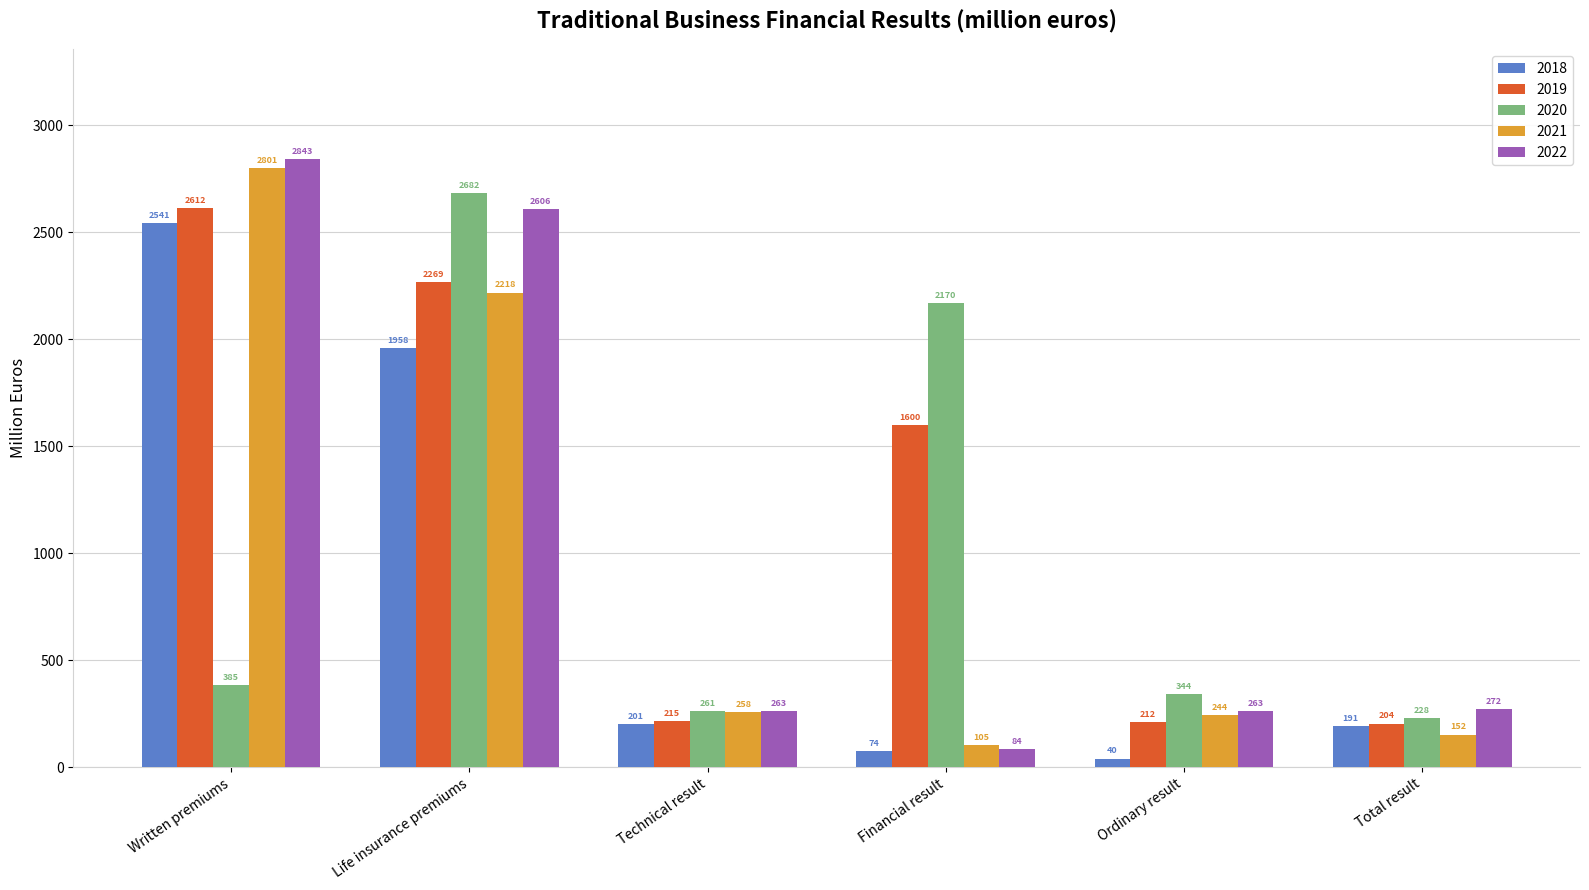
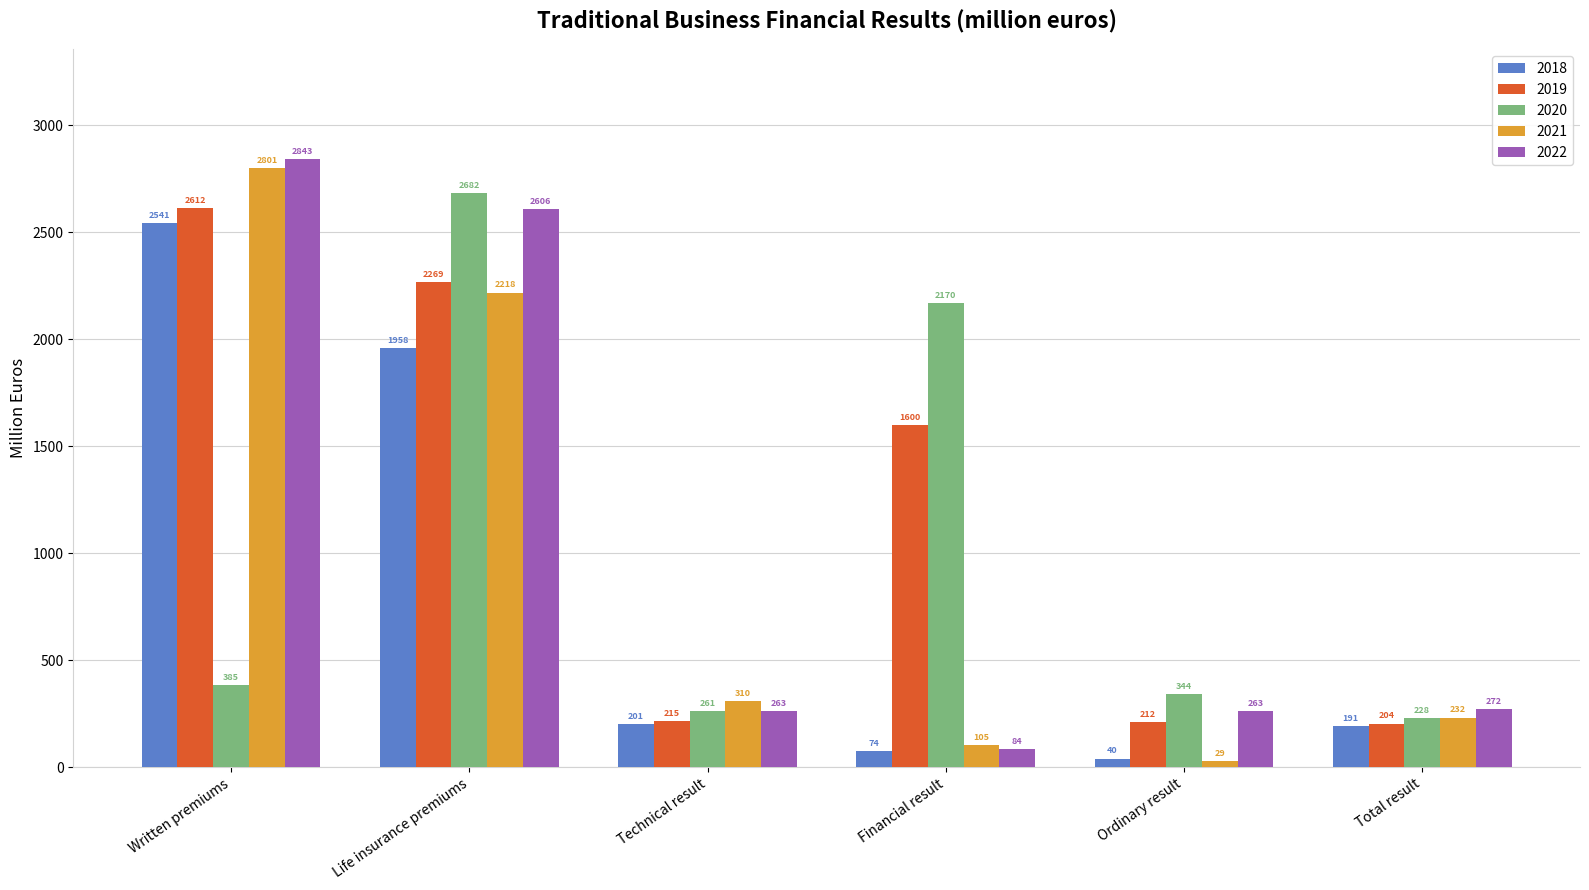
2021, Technical result: 258 -> 310
2021, Ordinary result: 244 -> 29
2021, Total result: 152 -> 232
